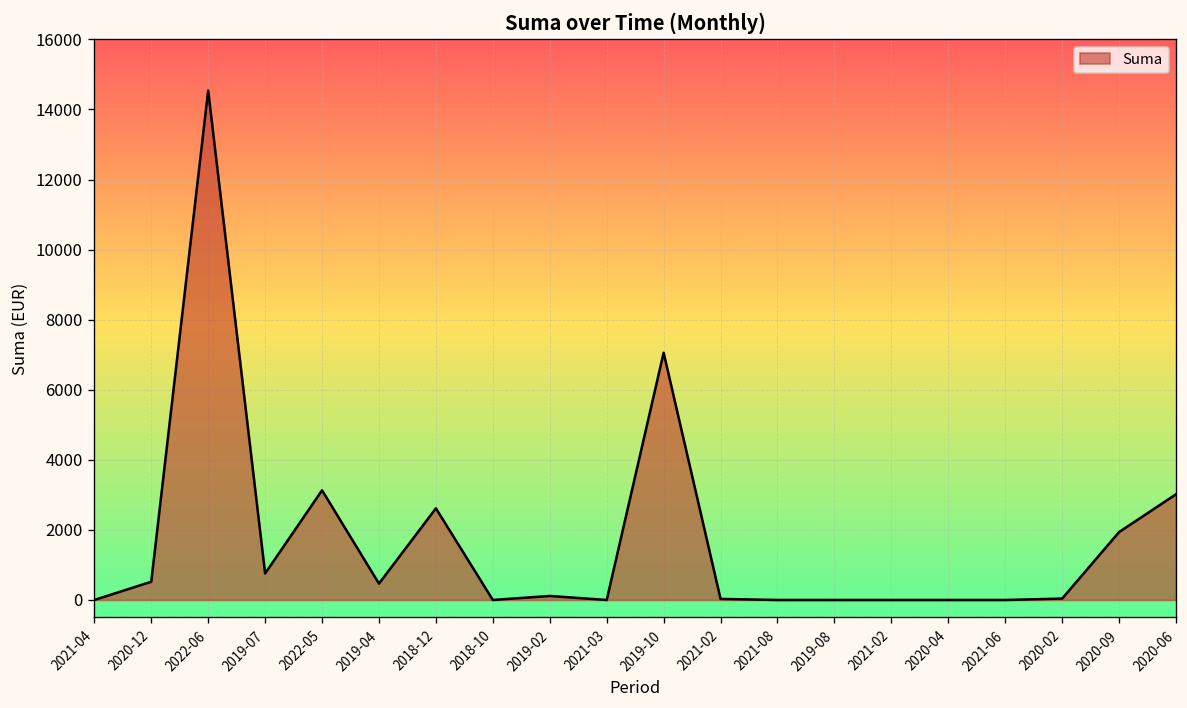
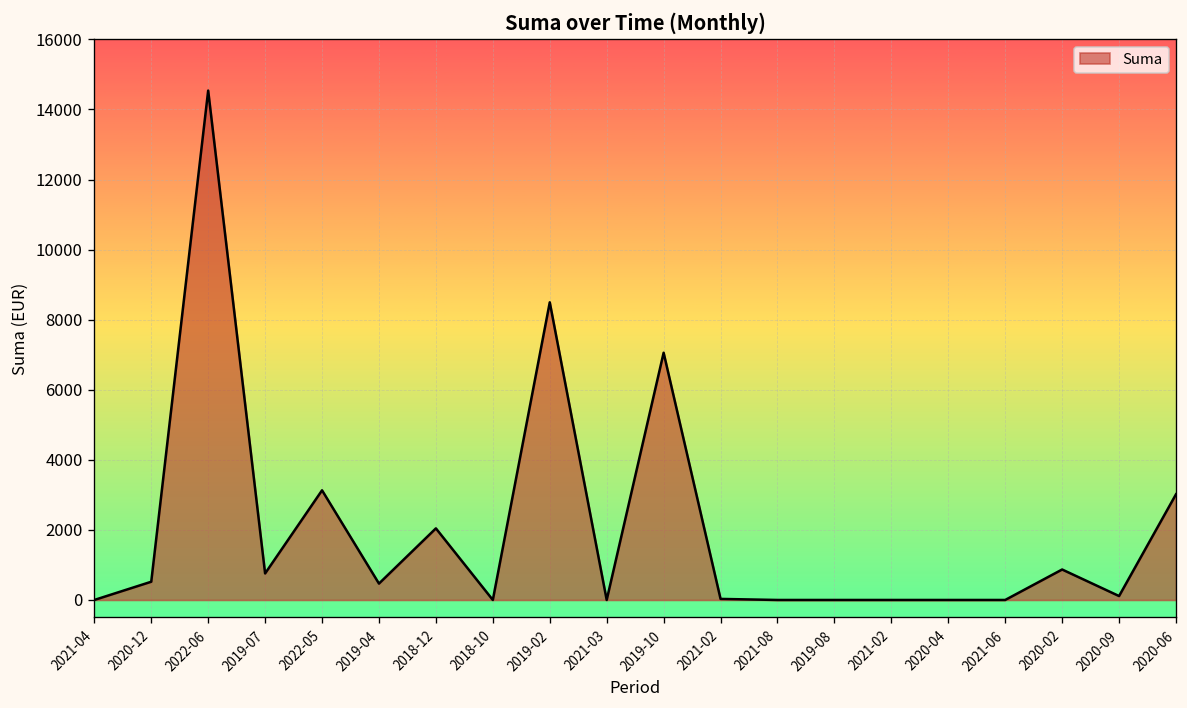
2018-12: 2600 -> 2000
2019-02: 100 -> 8500
2020-02: 0 -> 900
2020-09: 1900 -> 100
